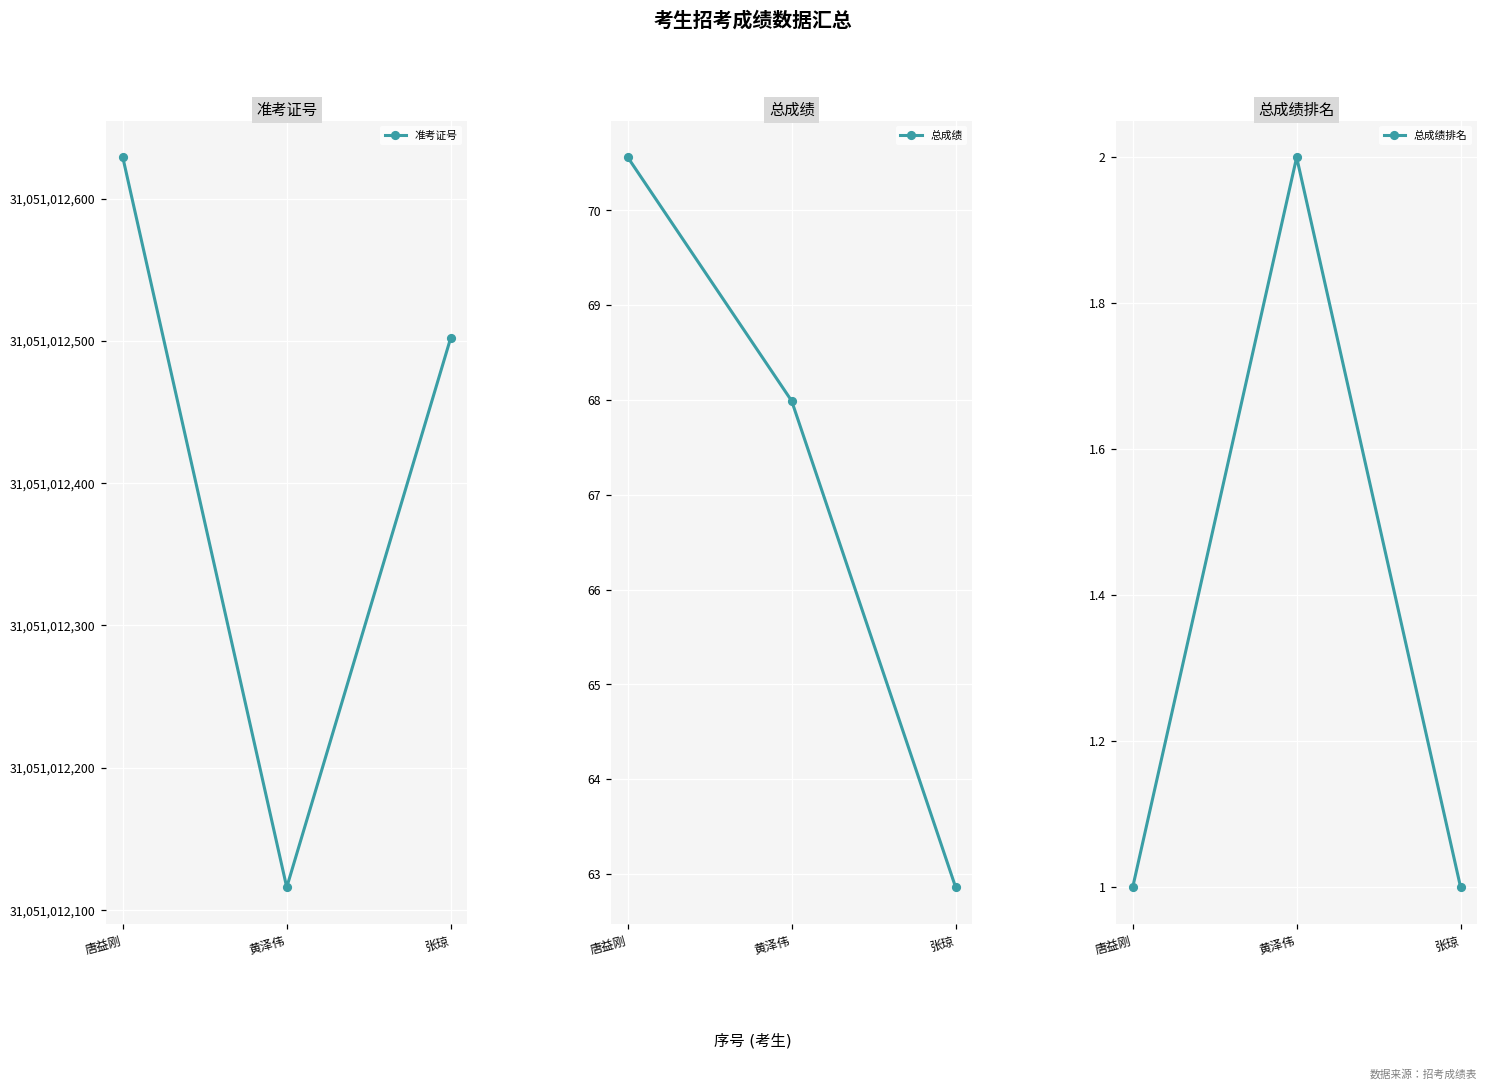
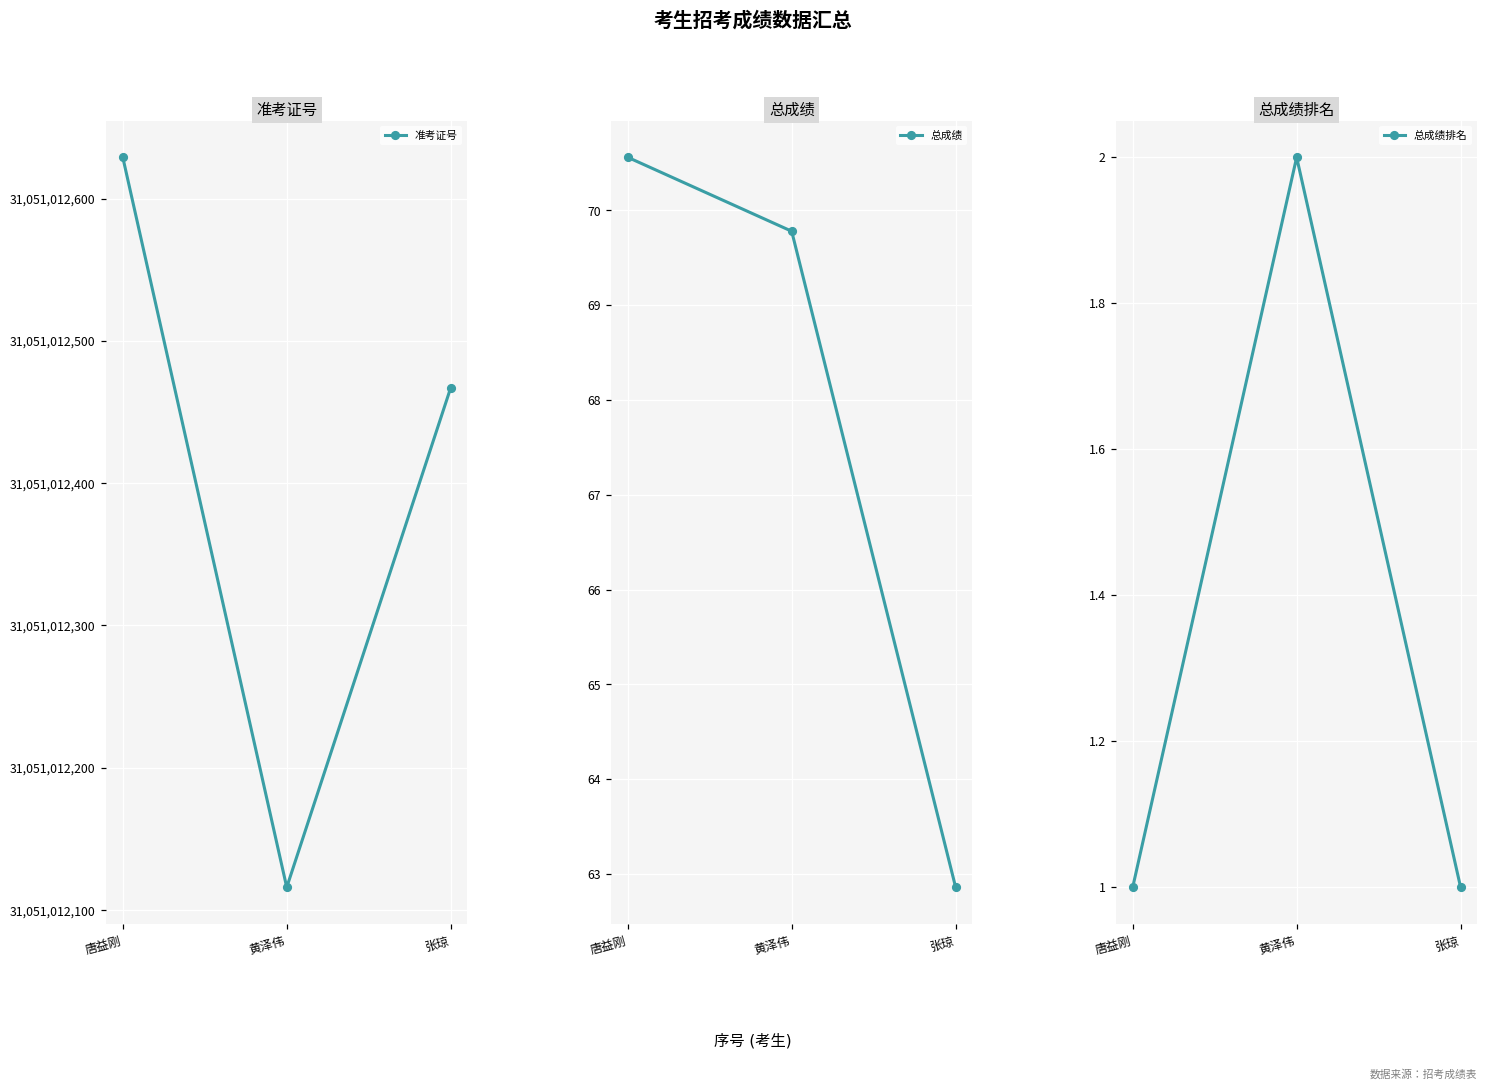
准考证号, 张琼: 31,051,012,502 -> 31,051,012,467
总成绩, 黄泽伟: 68.0 -> 69.8
